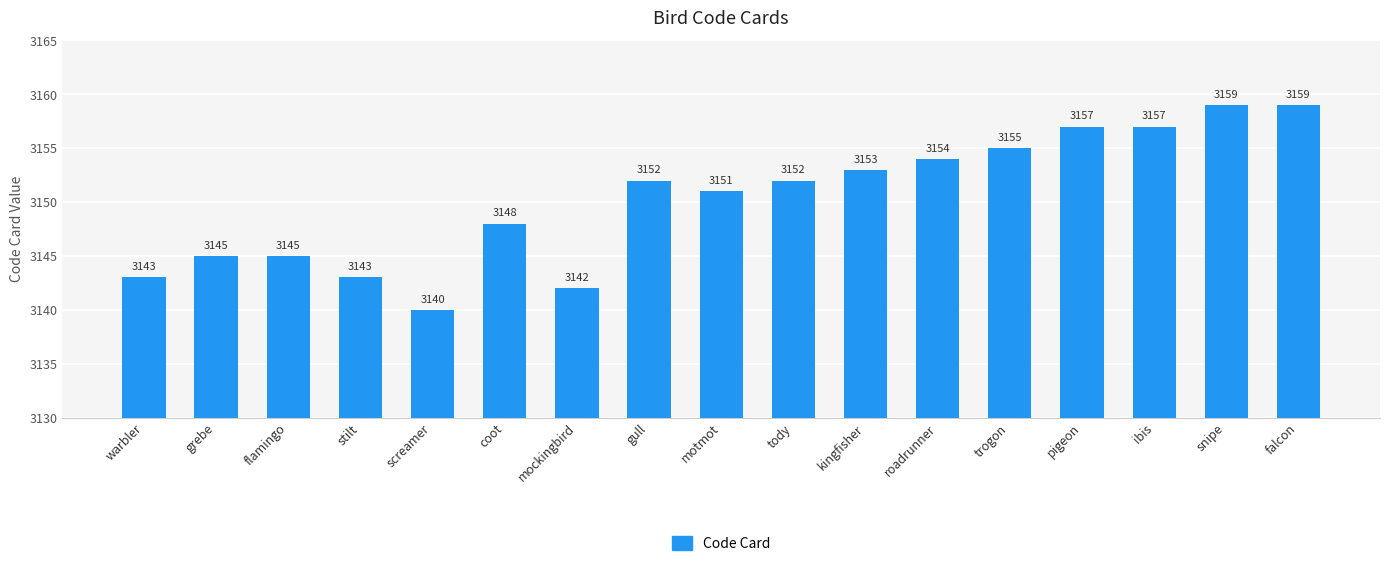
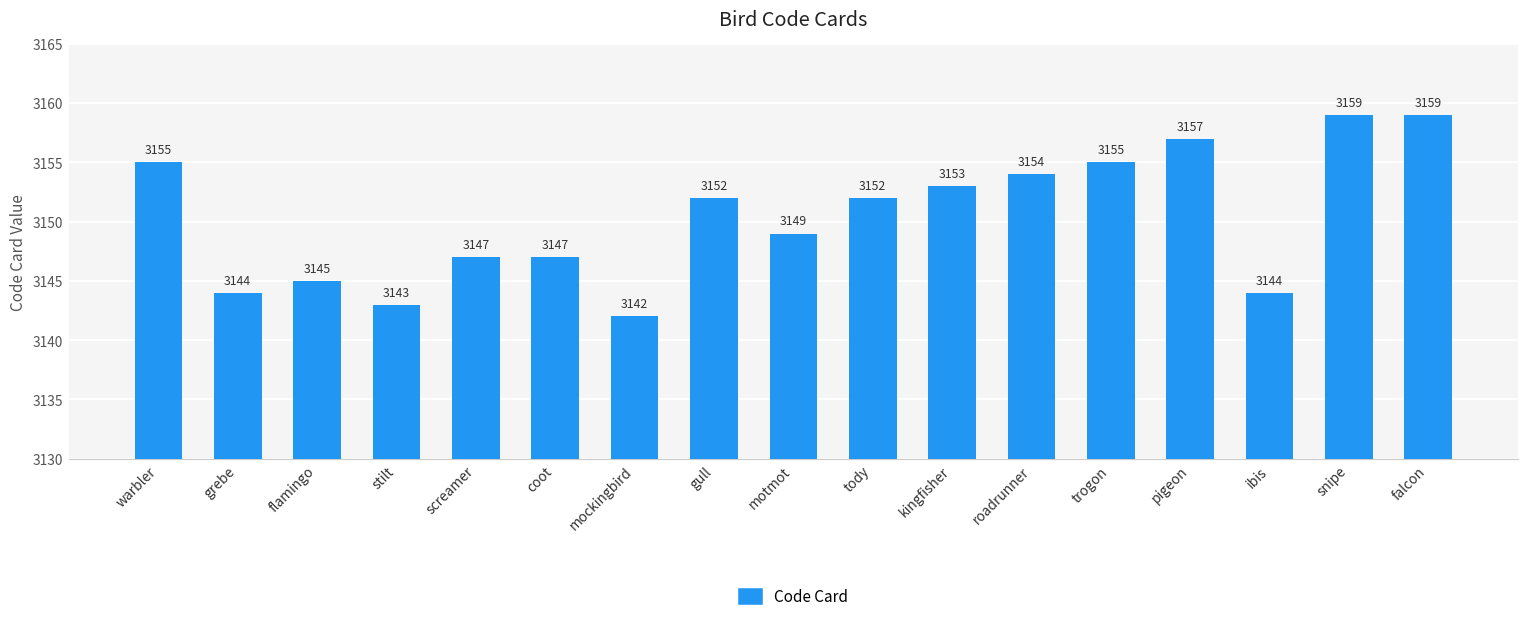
warbler: 3143 -> 3155
grebe: 3145 -> 3144
screamer: 3140 -> 3147
coot: 3148 -> 3147
motmot: 3151 -> 3149
ibis: 3157 -> 3144
